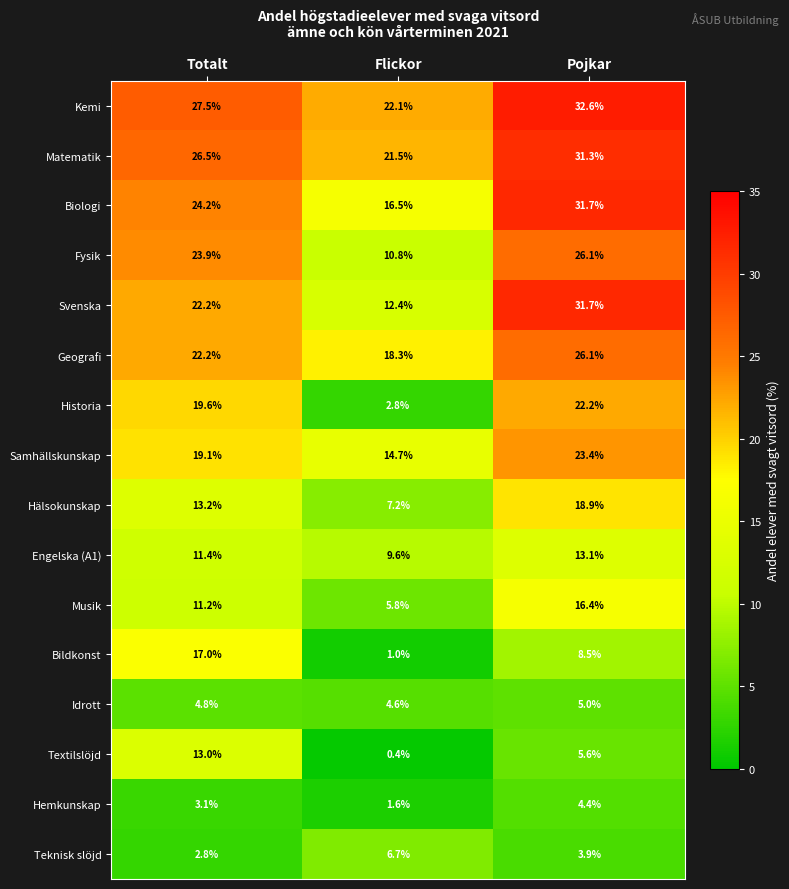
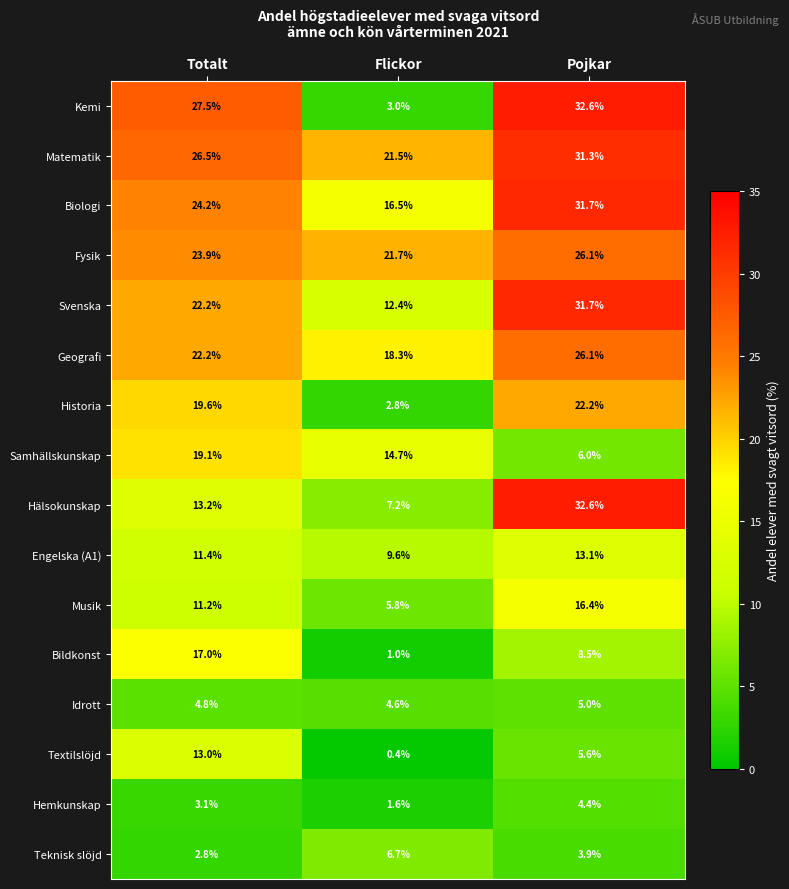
Kemi, Flickor: 22.1% -> 3.0%
Fysik, Flickor: 10.8% -> 21.7%
Samhällskunskap, Pojkar: 23.4% -> 6.0%
Hälsokunskap, Pojkar: 18.9% -> 32.6%
